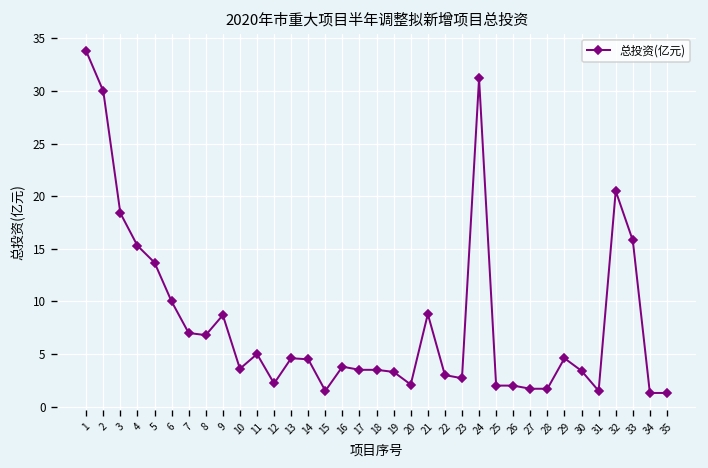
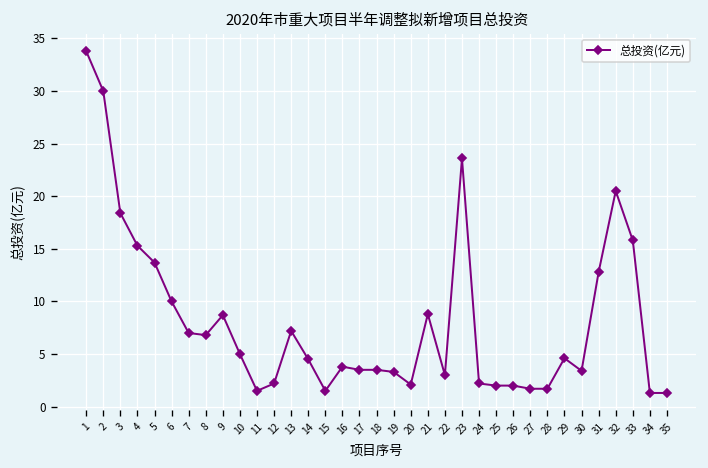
10: 4 -> 5
11: 5 -> 2
13: 5 -> 7
23: 3 -> 24
24: 31 -> 2
31: 2 -> 13
